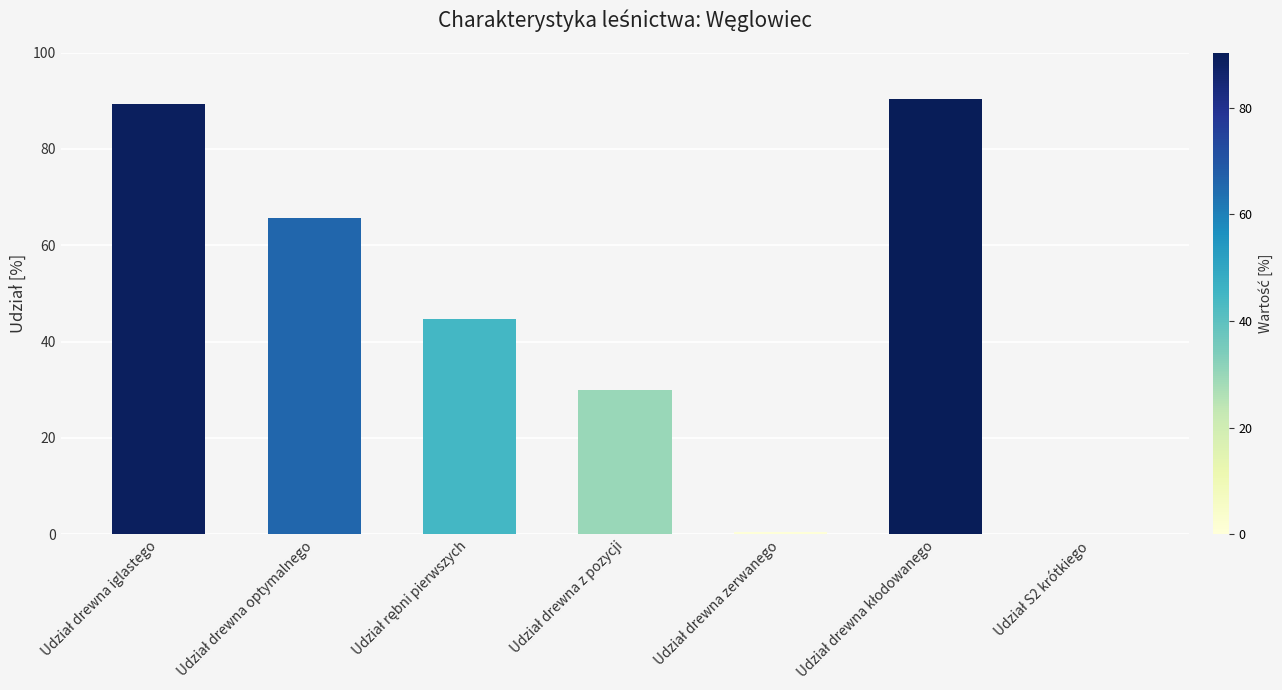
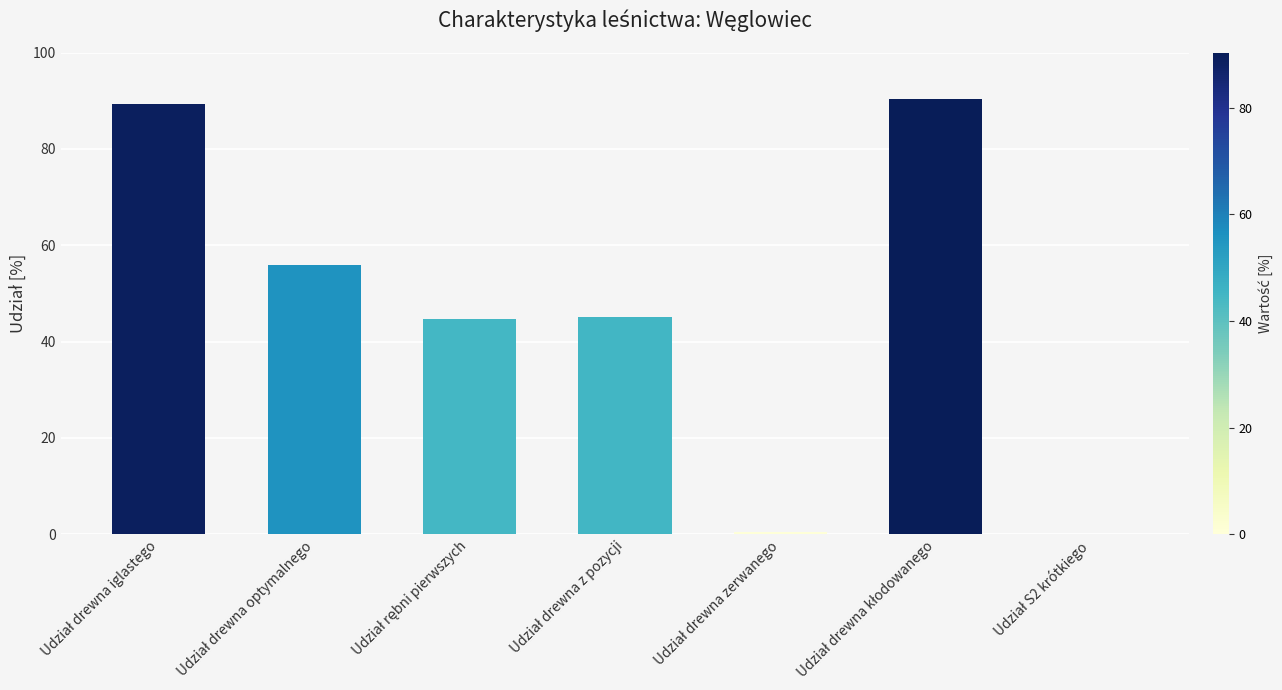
Udział drewna optymalnego: 66 -> 56
Udział drewna z pozycji: 30 -> 45
